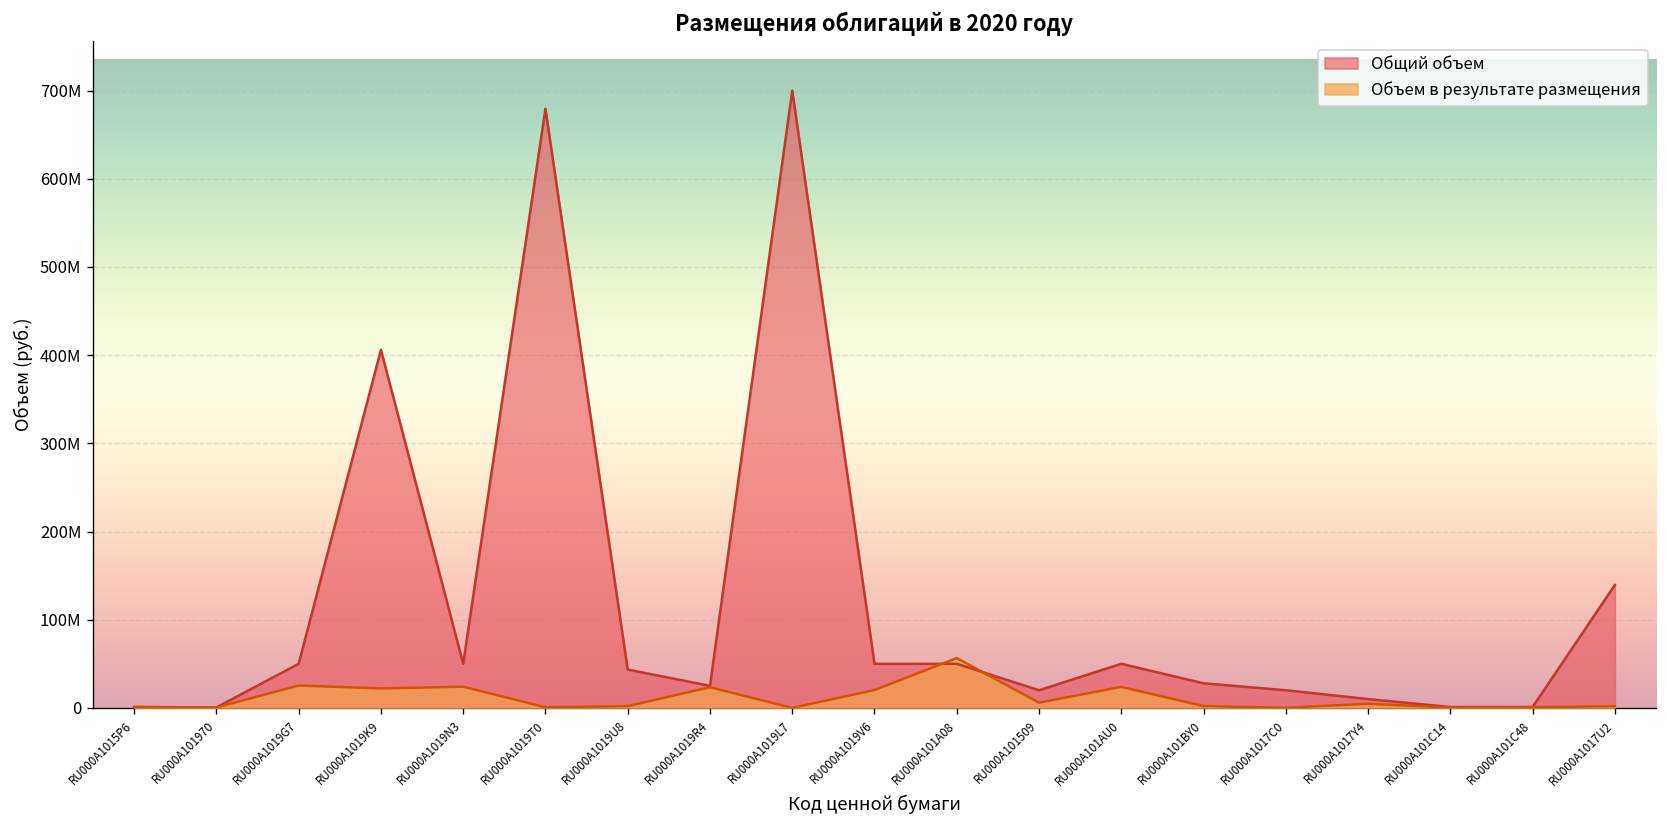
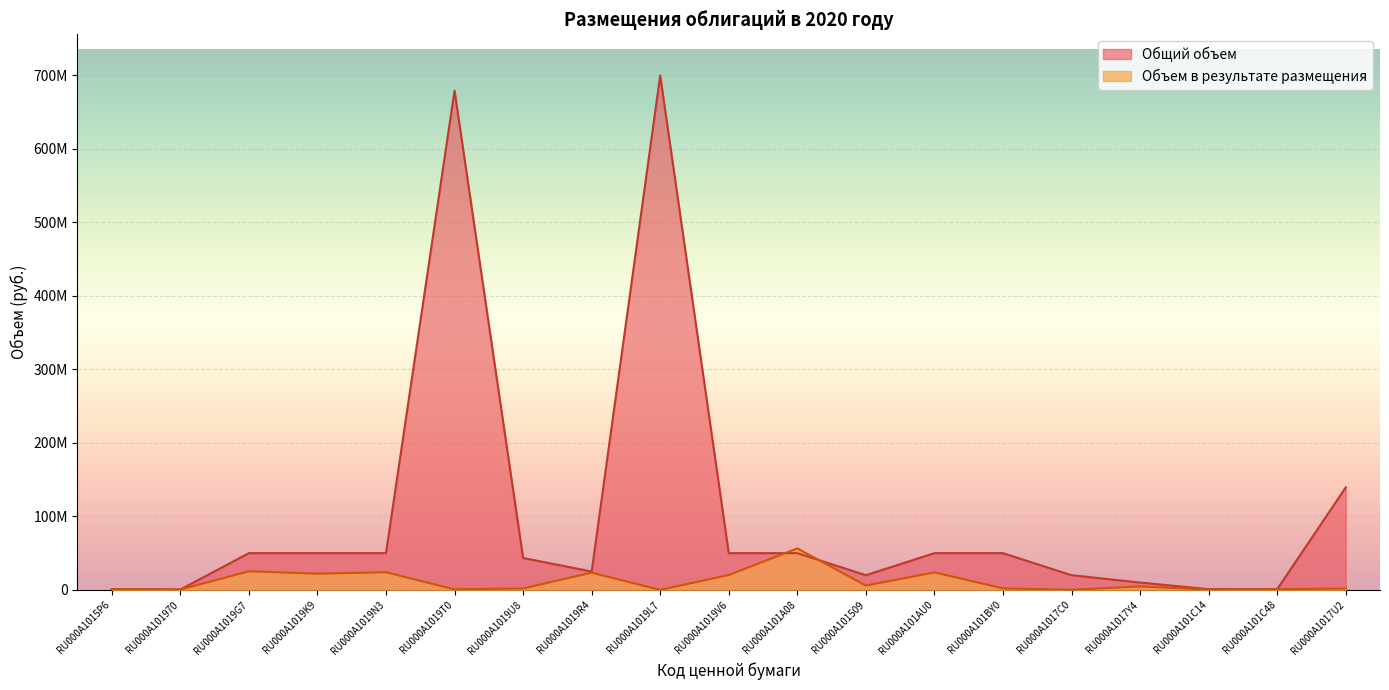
Общий объем, RU000A1019K9: 410000000 -> 50000000
Общий объем, RU000A101BY0: 30000000 -> 50000000
